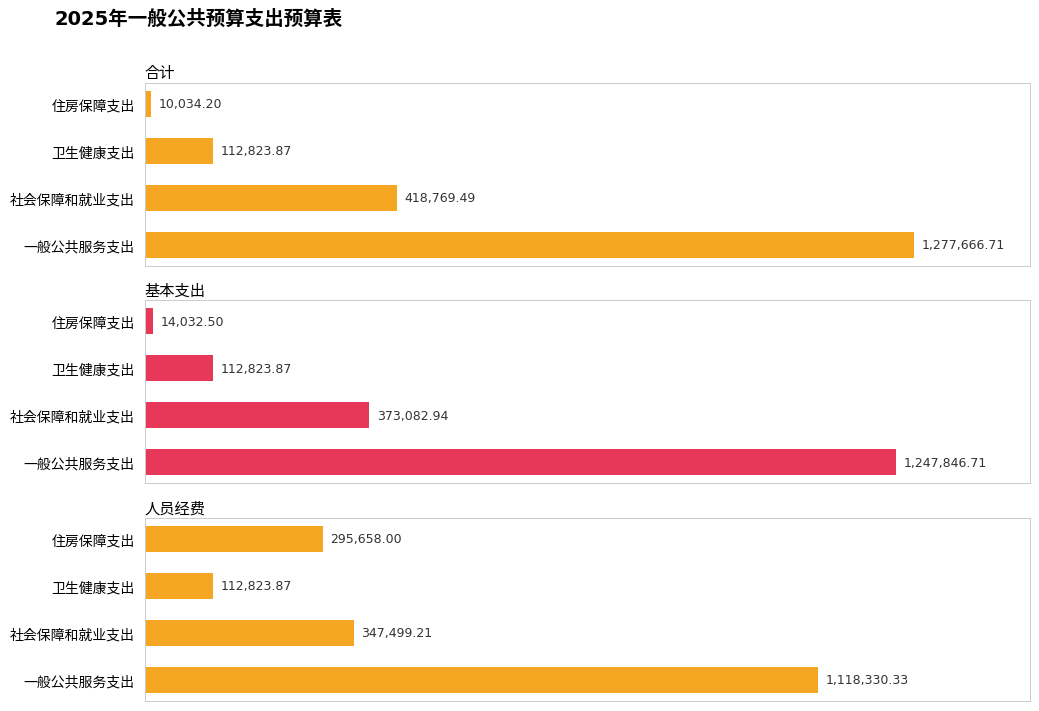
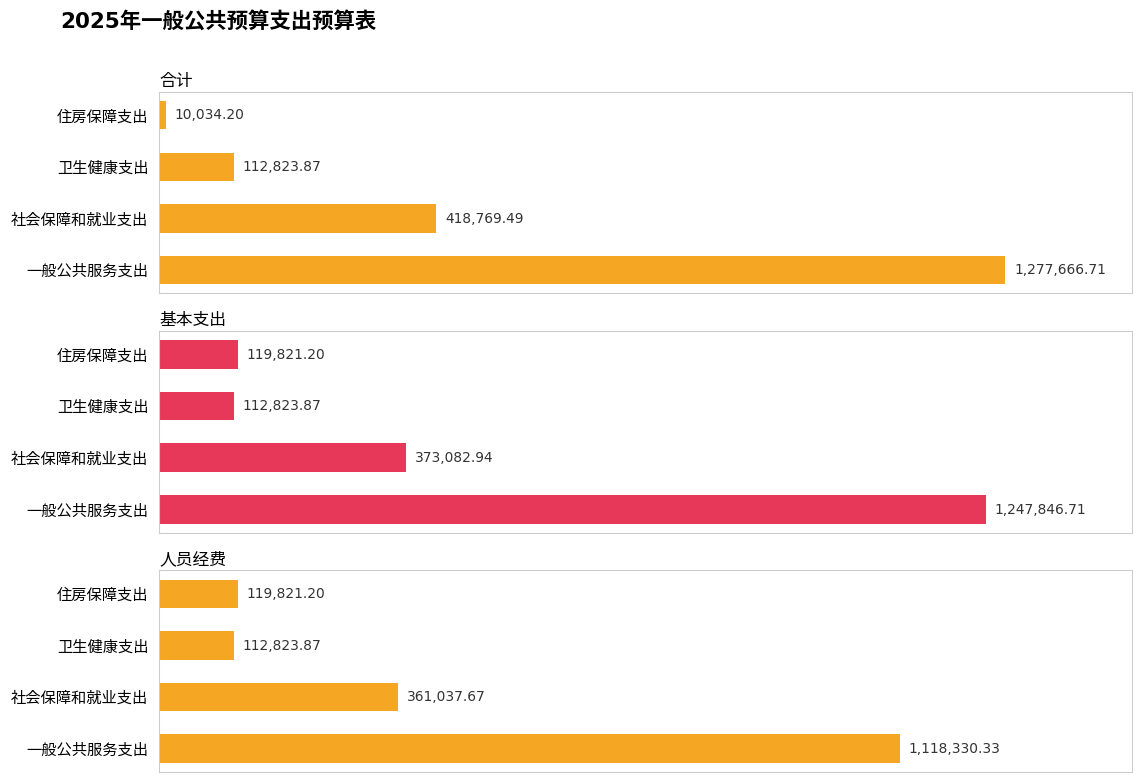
基本支出, 住房保障支出: 14,032.50 -> 119,821.20
人员经费, 住房保障支出: 295,658.00 -> 119,821.20
人员经费, 社会保障和就业支出: 347,499.21 -> 361,037.67
